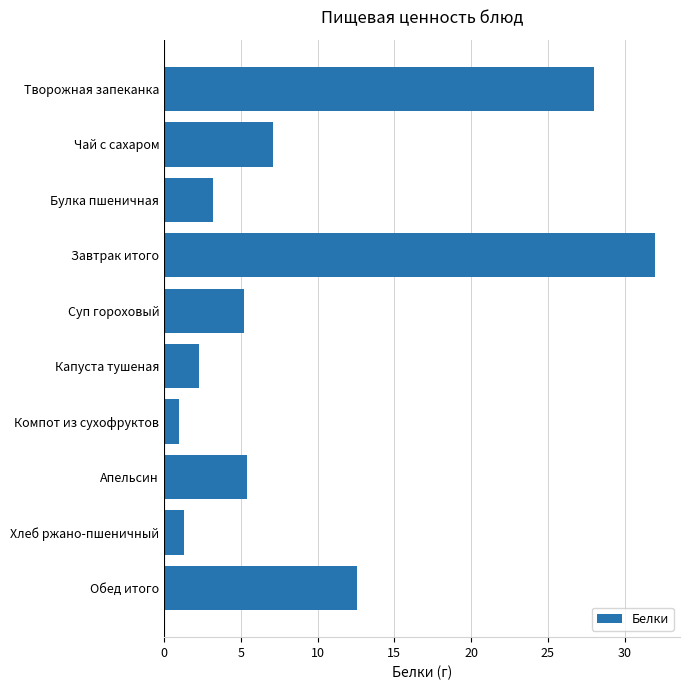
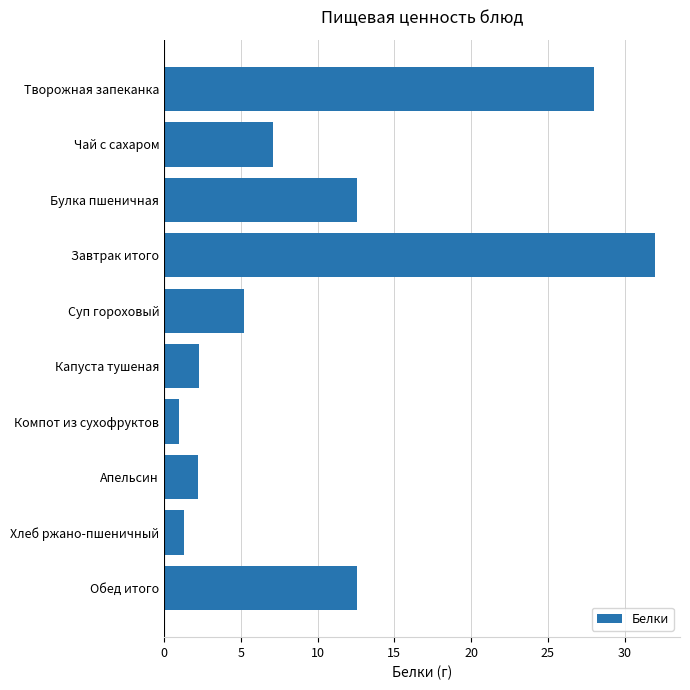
Булка пшеничная: 3.2 -> 12.6
Апельсин: 5.4 -> 2.2
